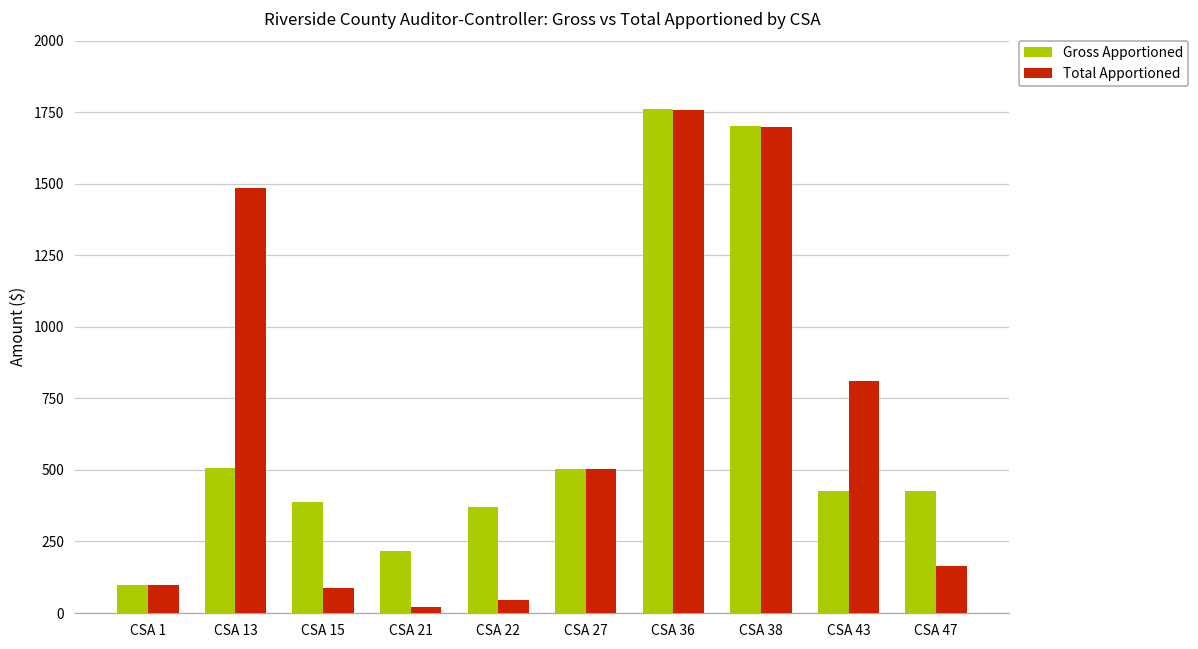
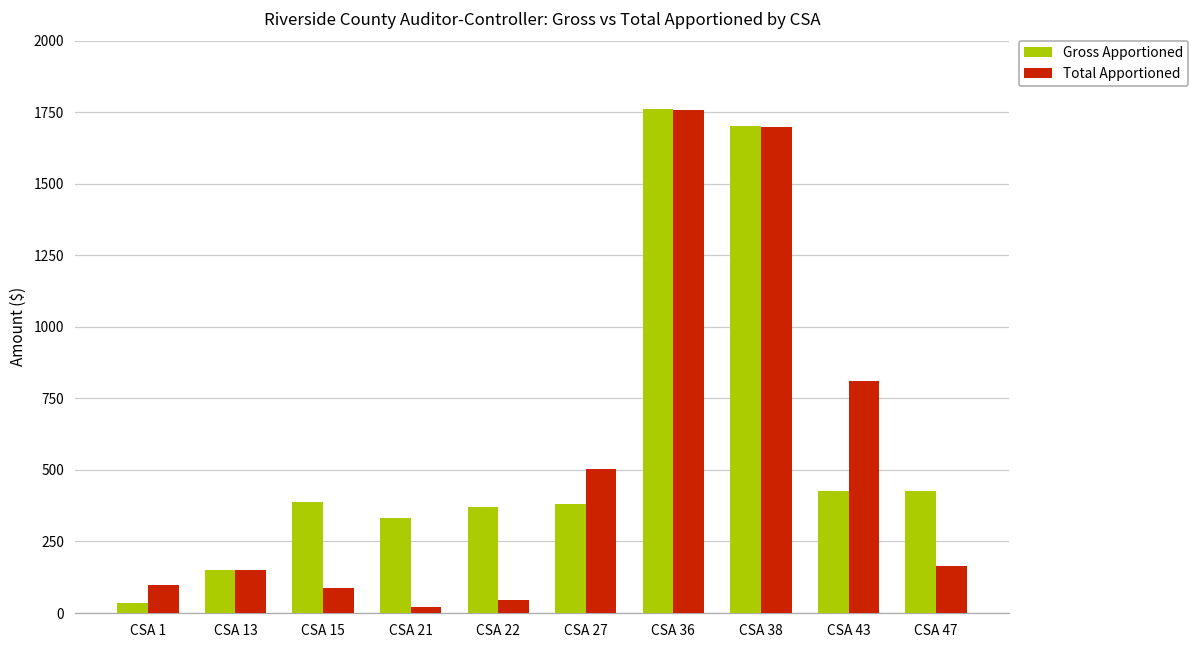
Gross Apportioned, CSA 1: 100 -> 40
Gross Apportioned, CSA 13: 510 -> 150
Total Apportioned, CSA 13: 1480 -> 150
Gross Apportioned, CSA 21: 220 -> 330
Gross Apportioned, CSA 27: 500 -> 380
